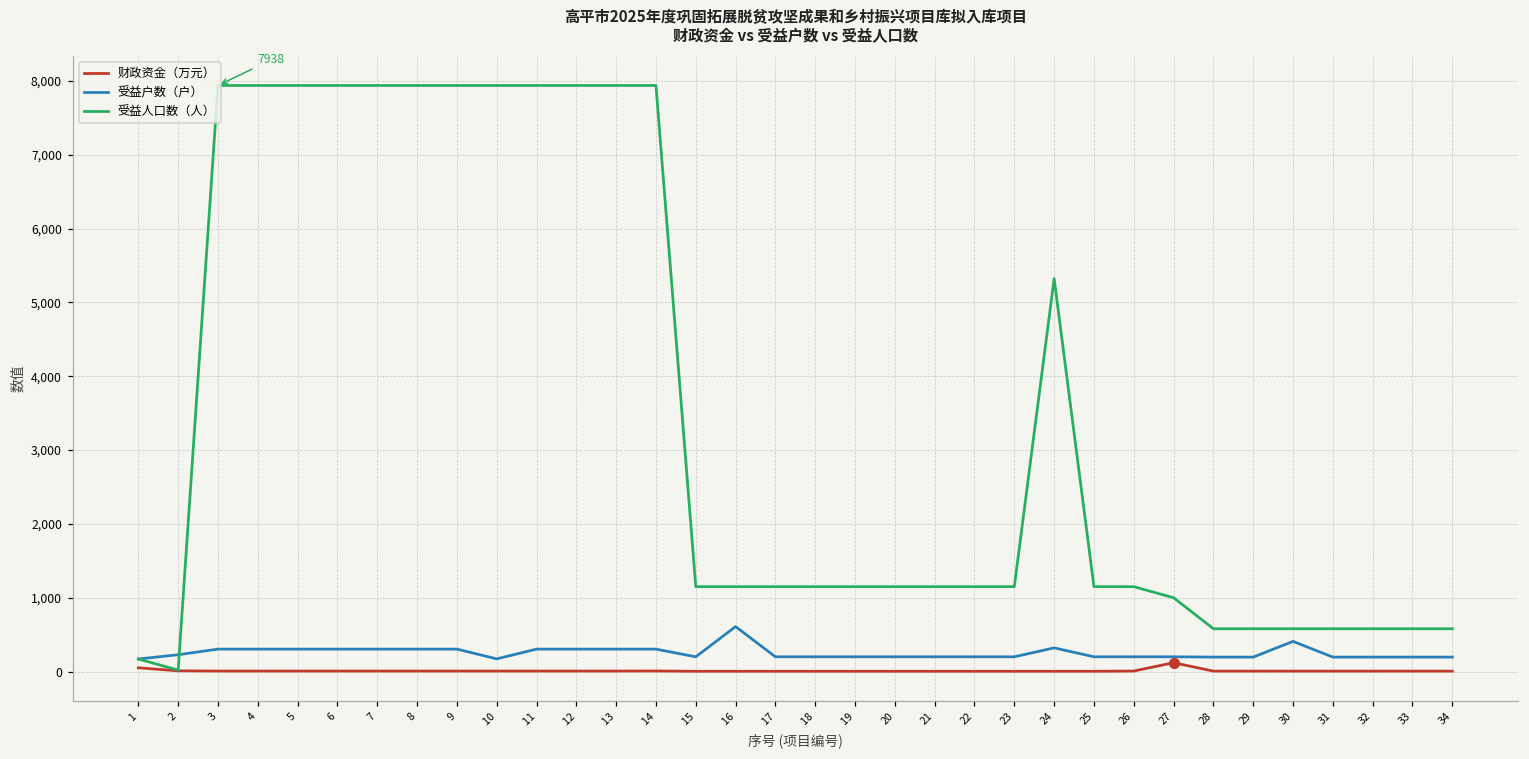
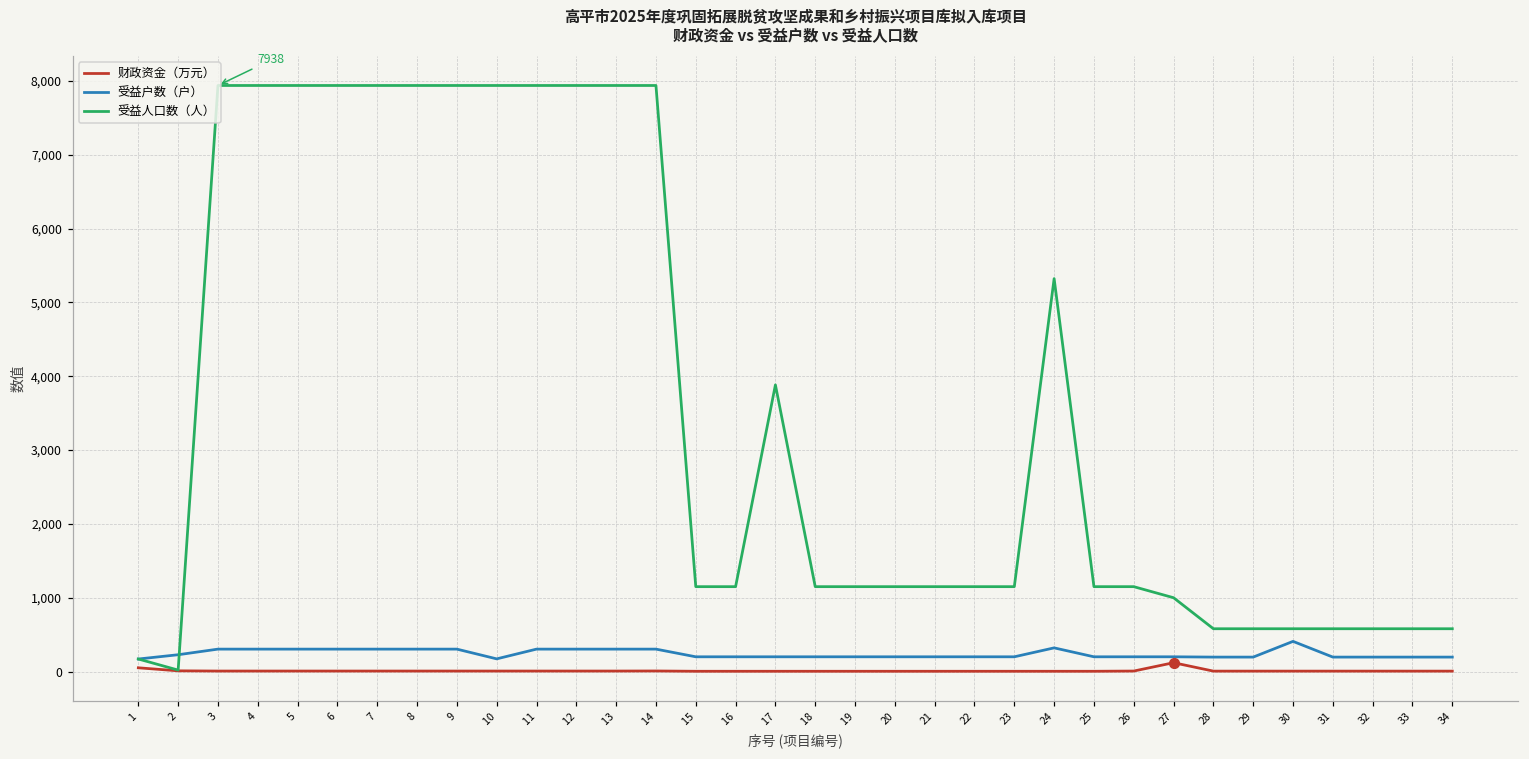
受益户数（户）, 16: 600 -> 200
受益人口数（人）, 17: 1,200 -> 3,900
